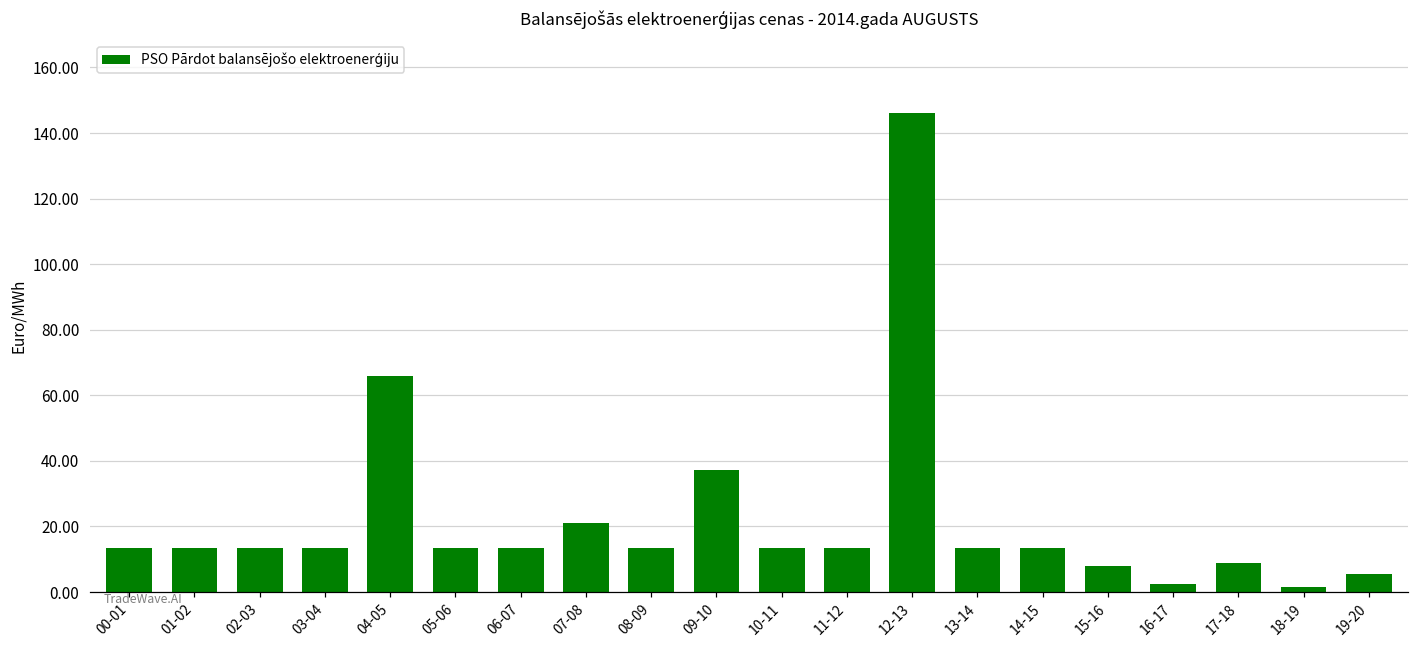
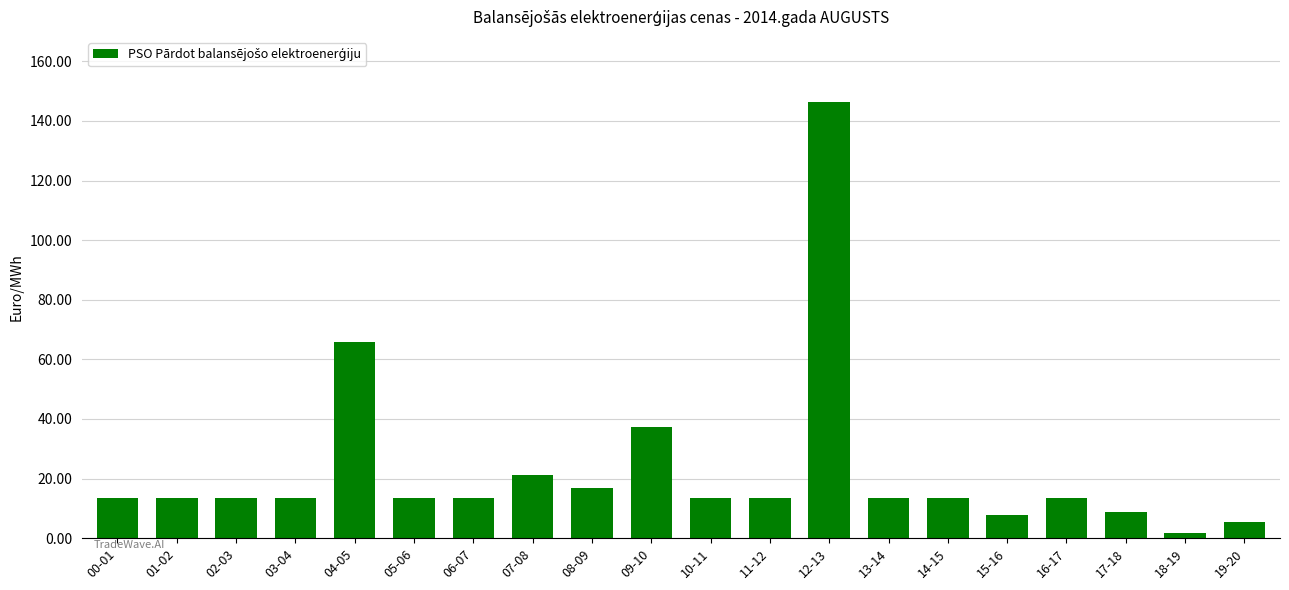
08-09: 13 -> 17
16-17: 2 -> 13
